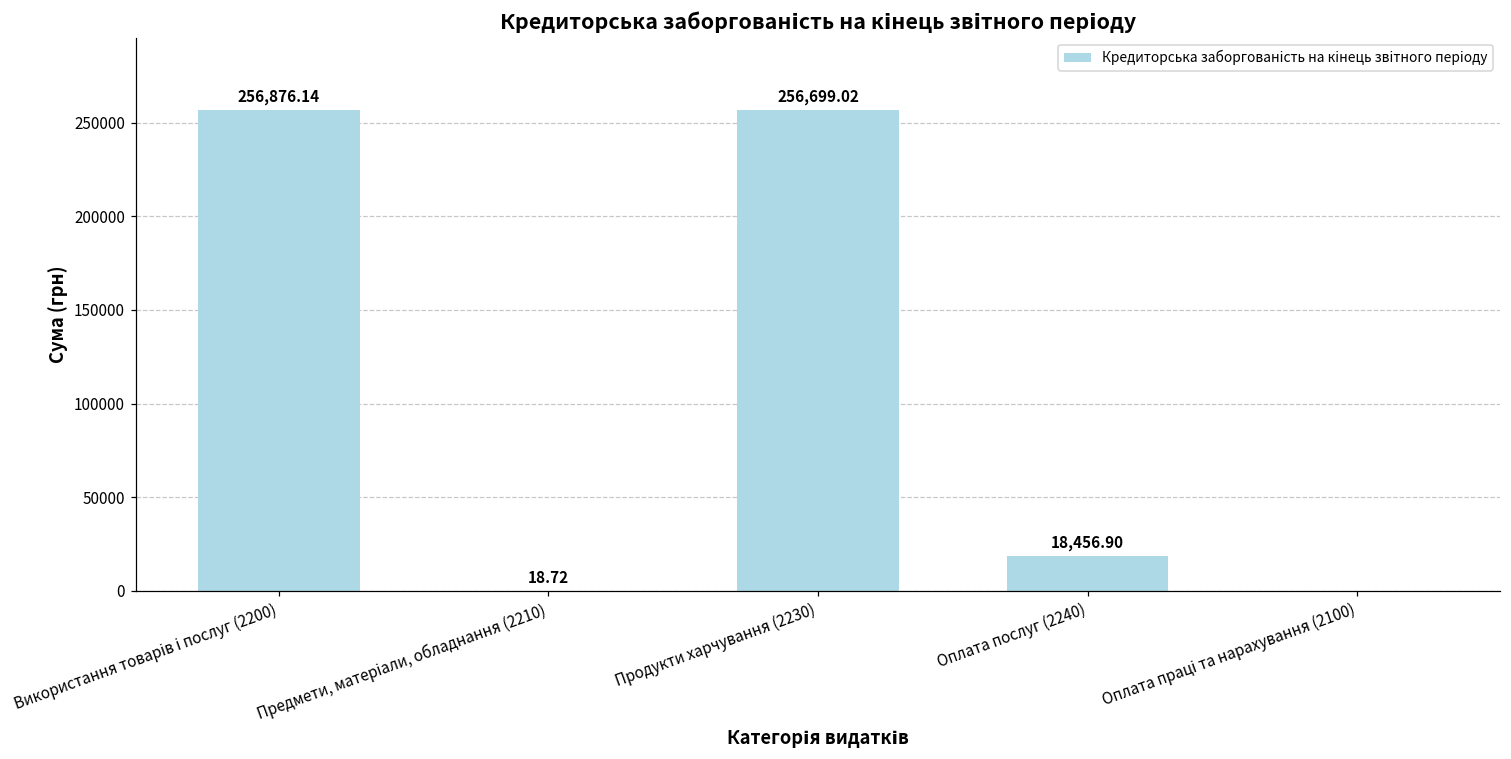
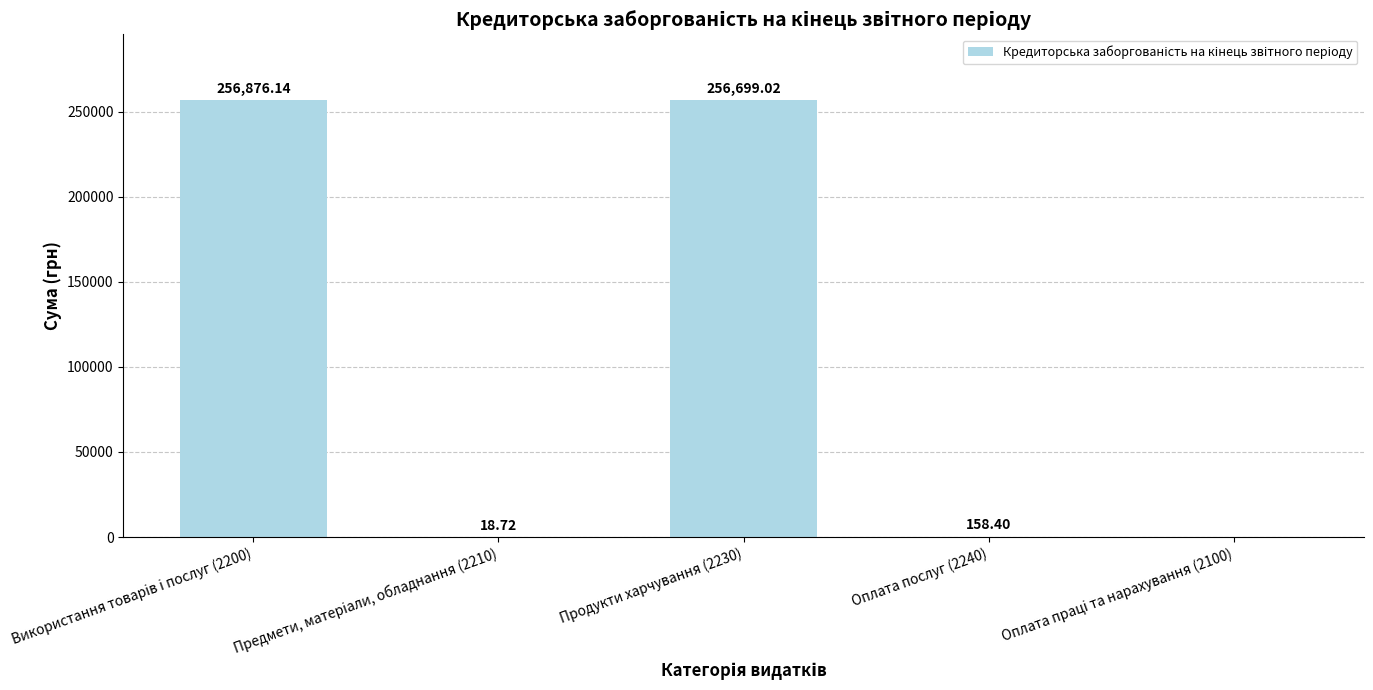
Оплата послуг (2240): 18,456.90 -> 158.40
